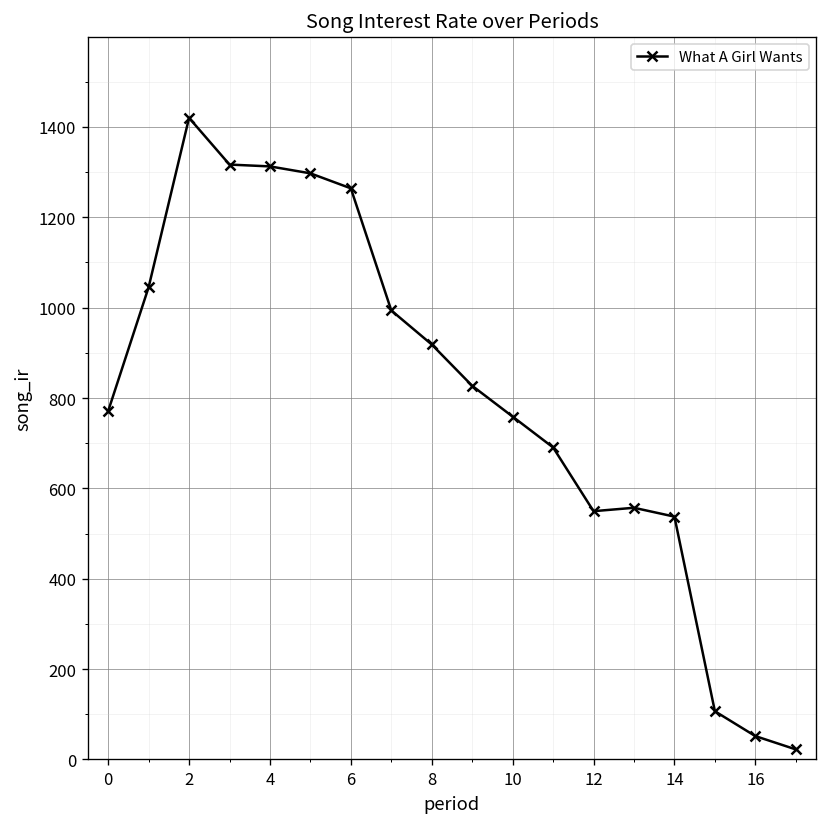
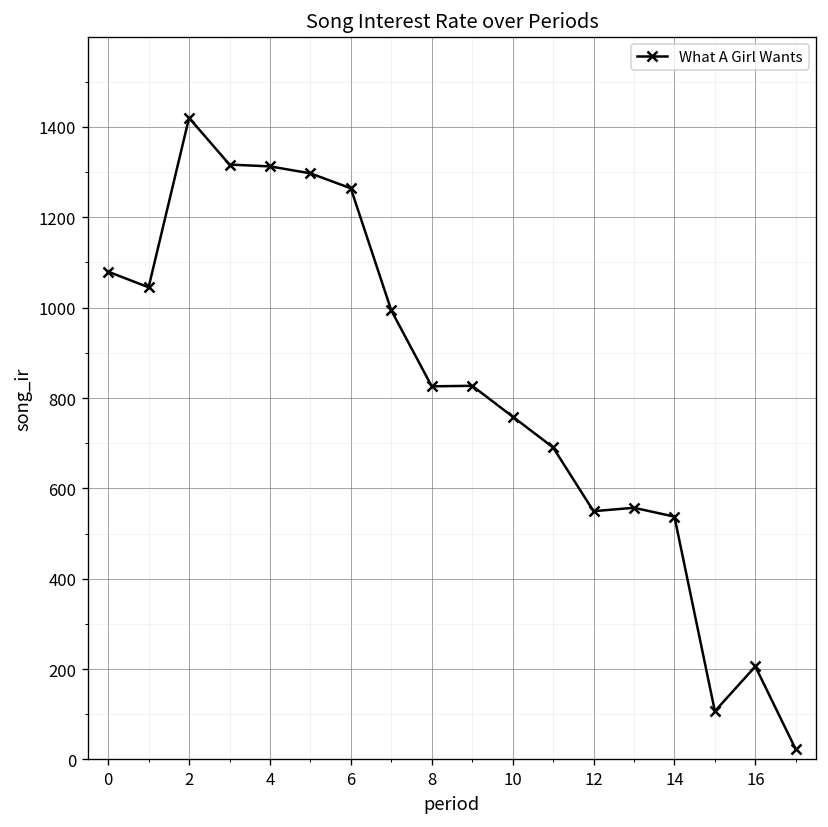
0: 770 -> 1080
8: 920 -> 830
16: 50 -> 210
